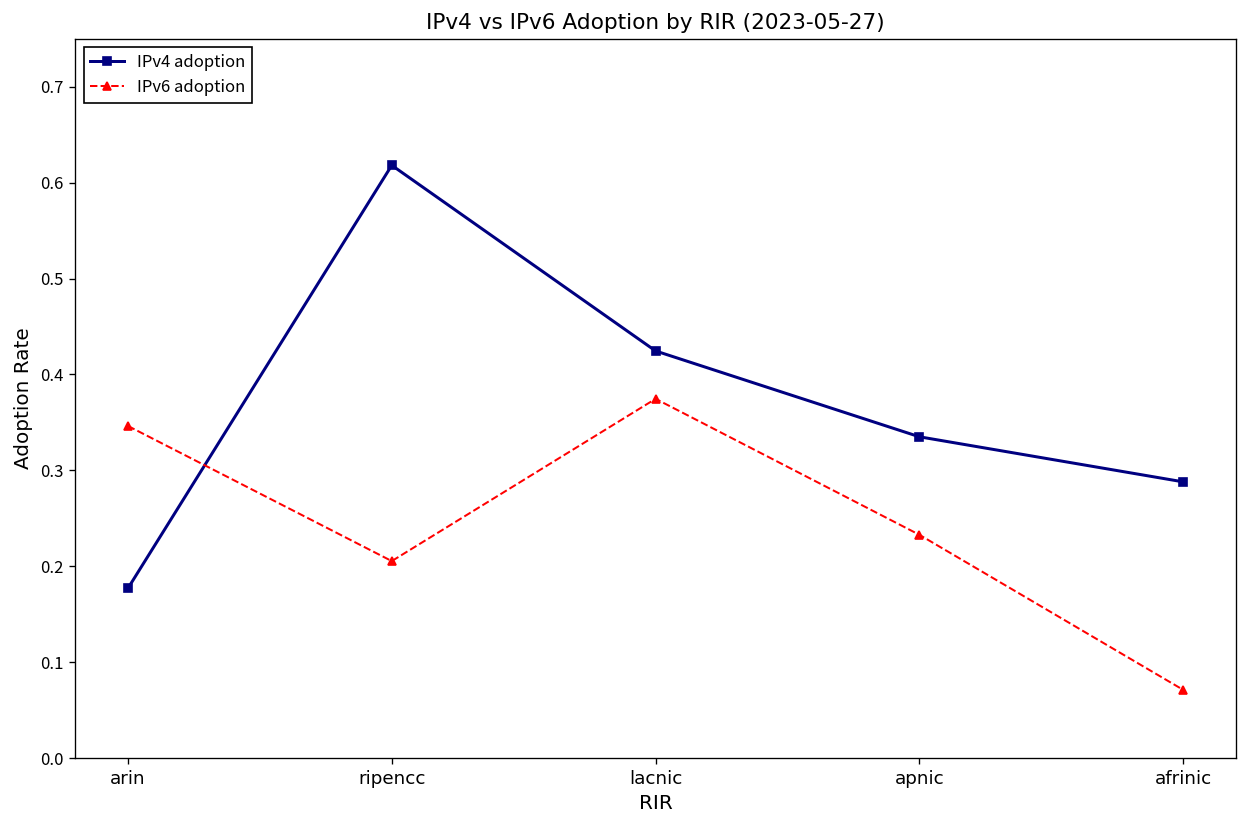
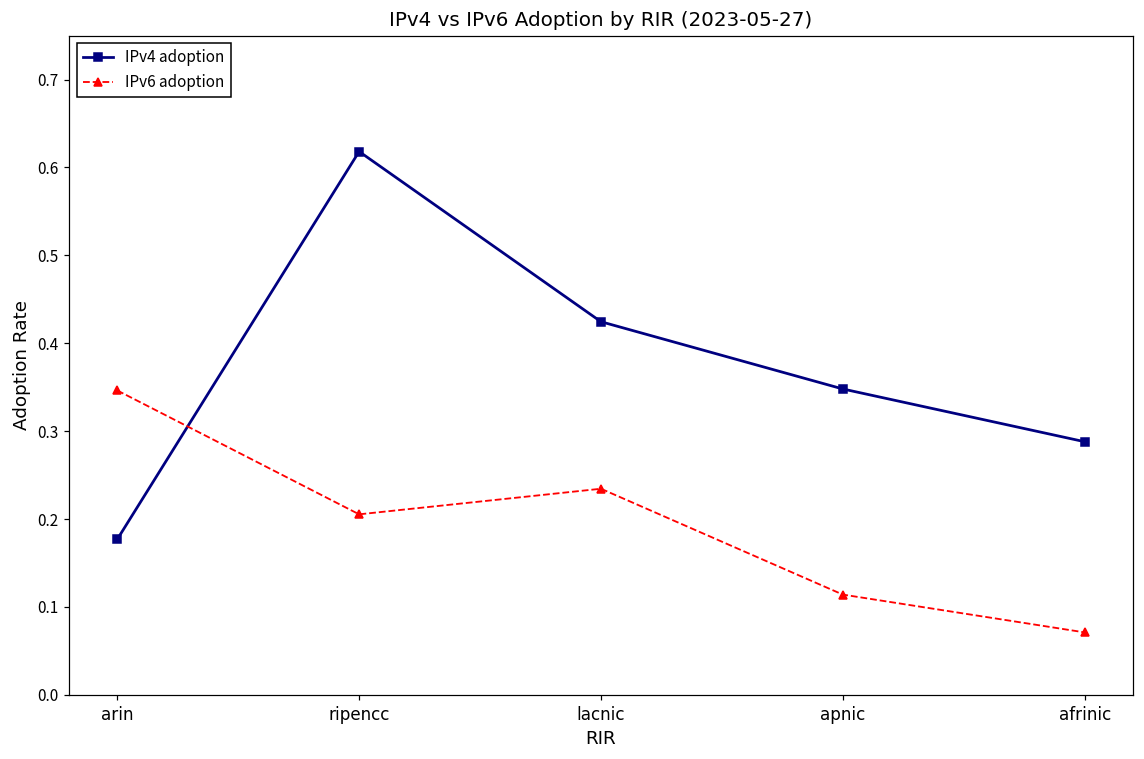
IPv6 adoption, lacnic: 0.37 -> 0.23
IPv4 adoption, apnic: 0.34 -> 0.35
IPv6 adoption, apnic: 0.23 -> 0.11
